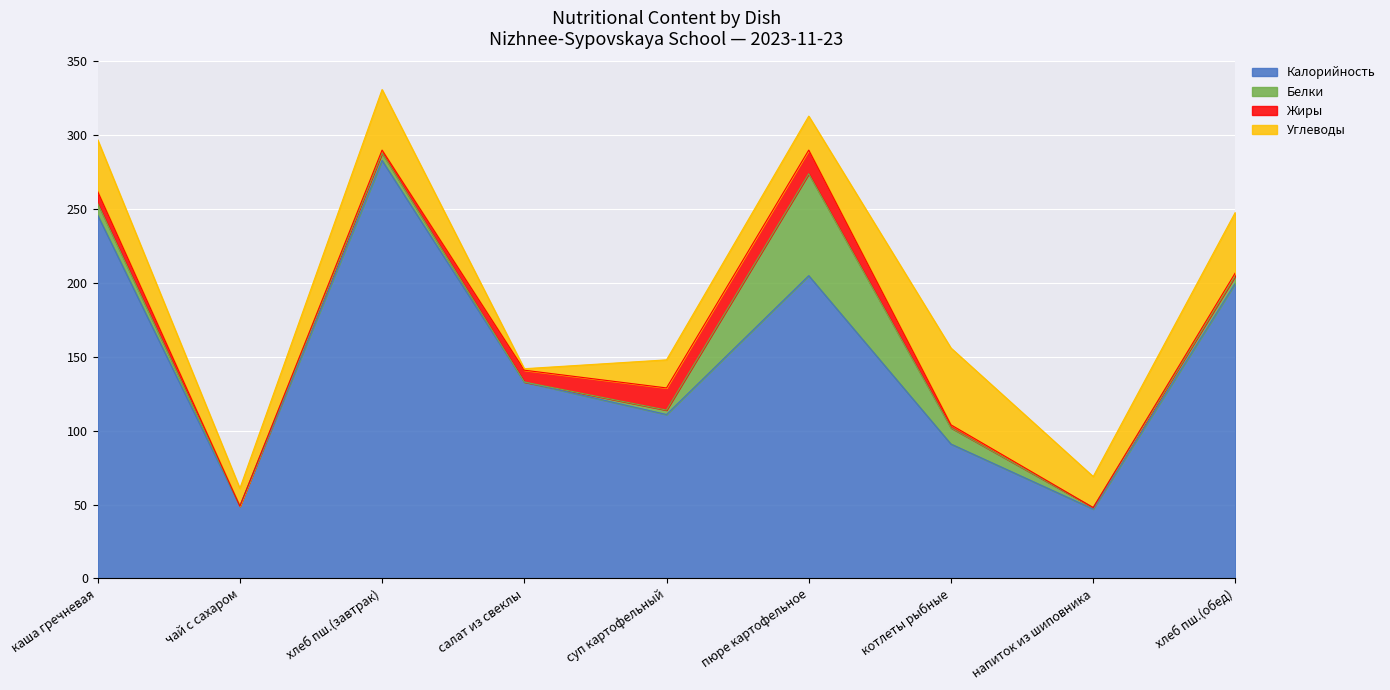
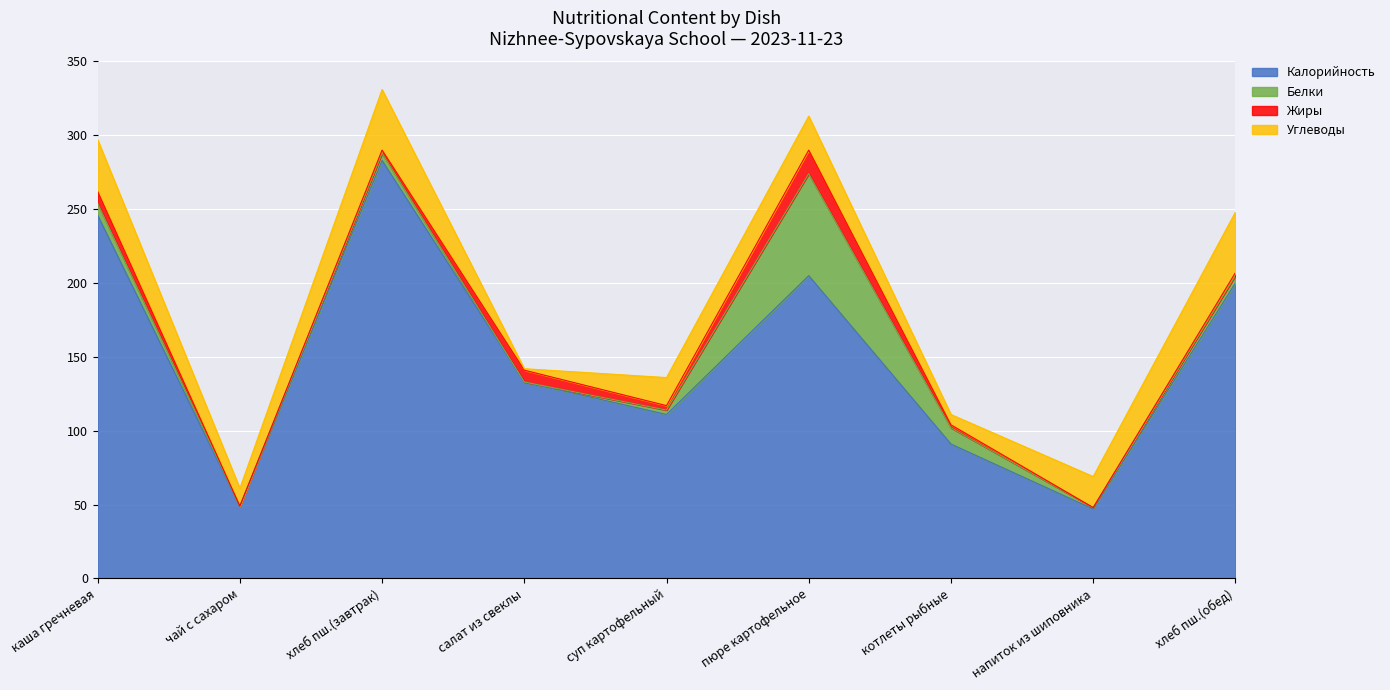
Жиры, суп картофельный: 15 -> 3
Углеводы, котлеты рыбные: 52 -> 7
